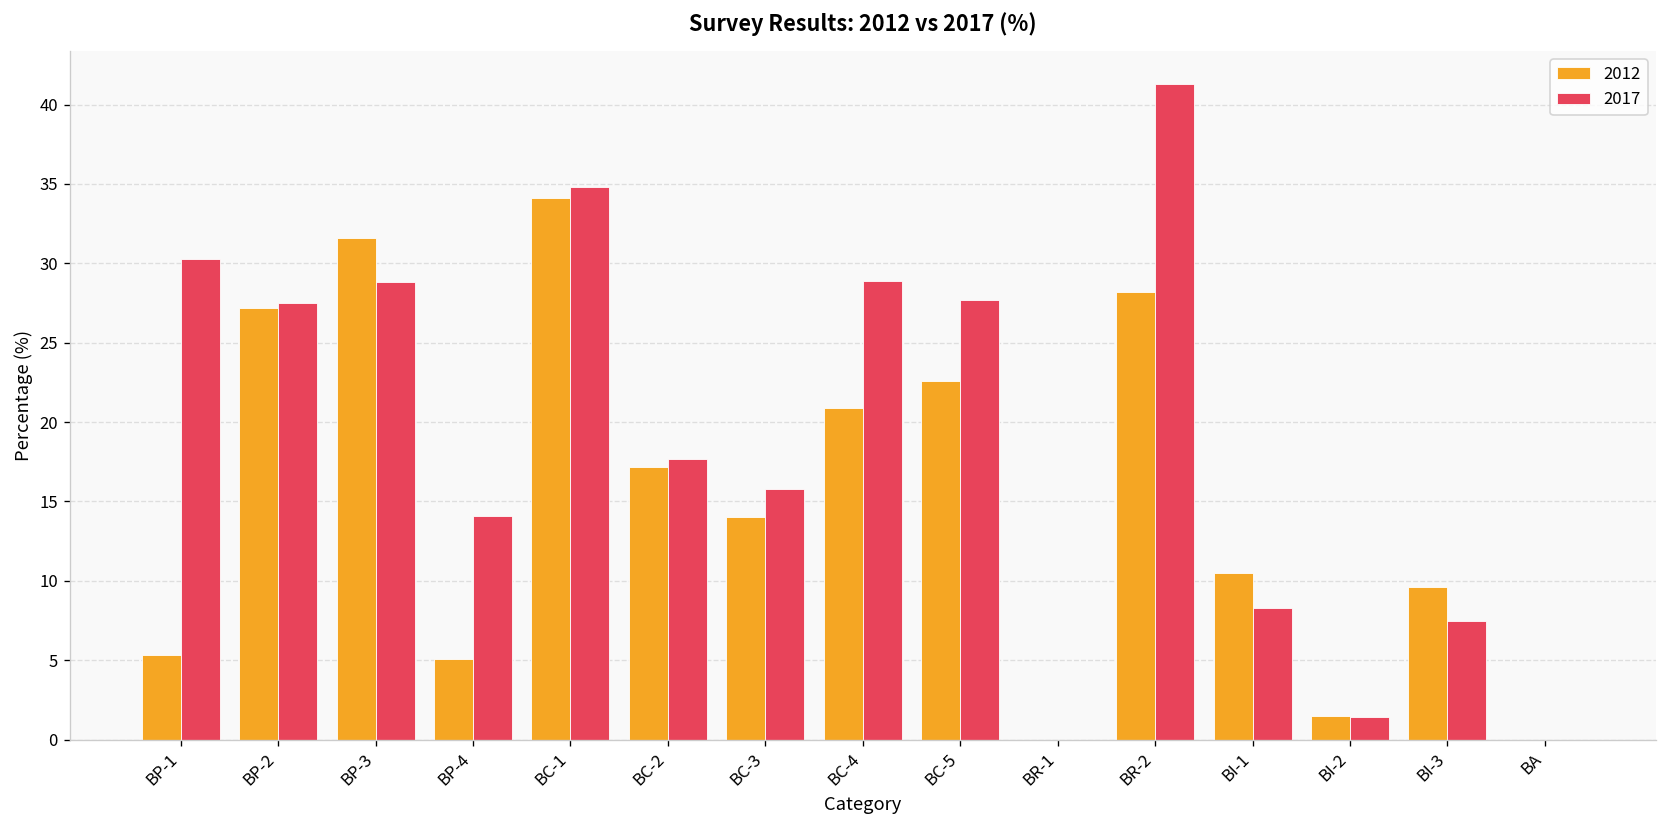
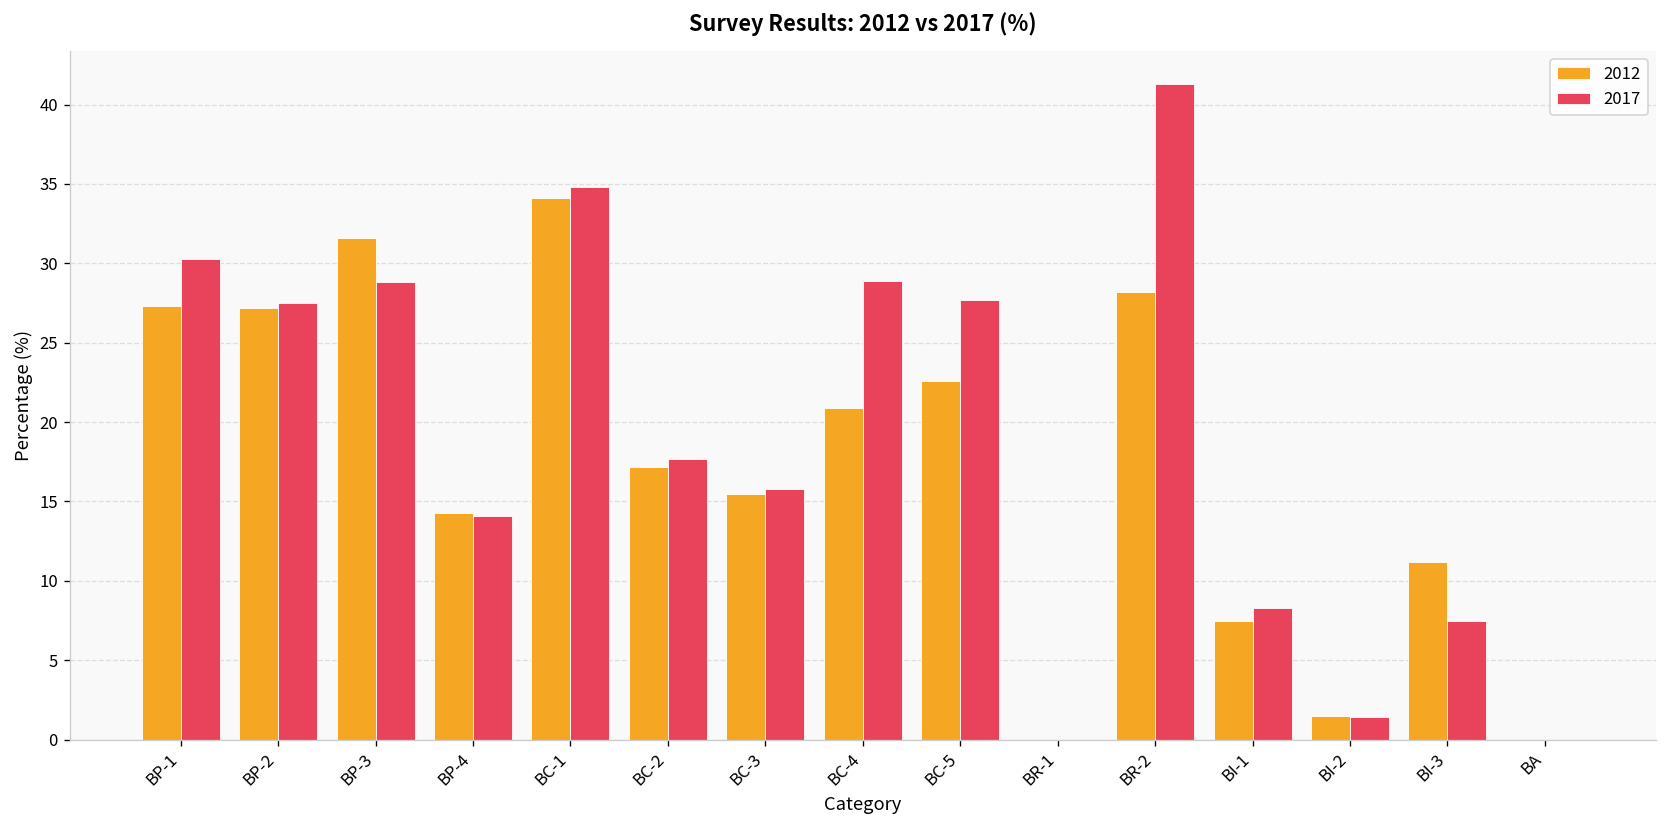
2012, BP-1: 5.3 -> 27.3
2012, BP-4: 5.1 -> 14.3
2012, BC-3: 14.0 -> 15.5
2012, BI-1: 10.5 -> 7.5
2012, BI-3: 9.6 -> 11.2
